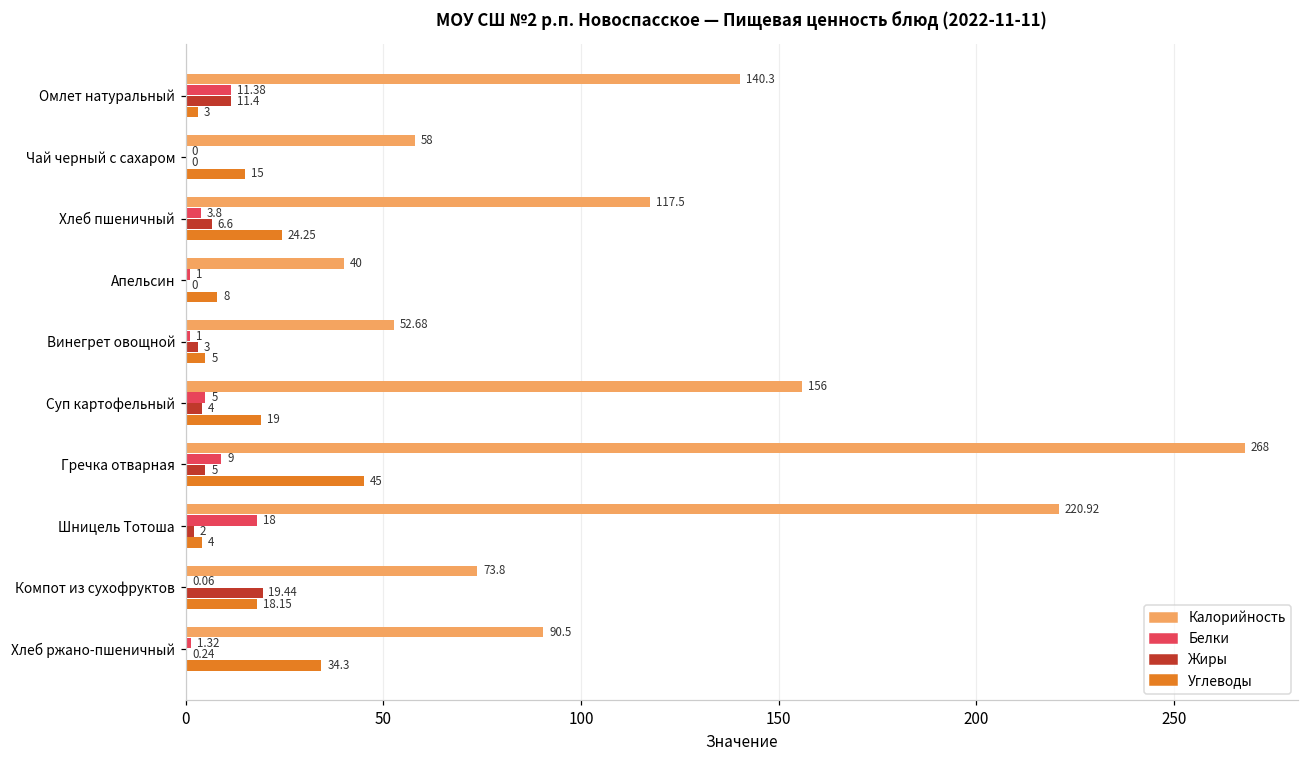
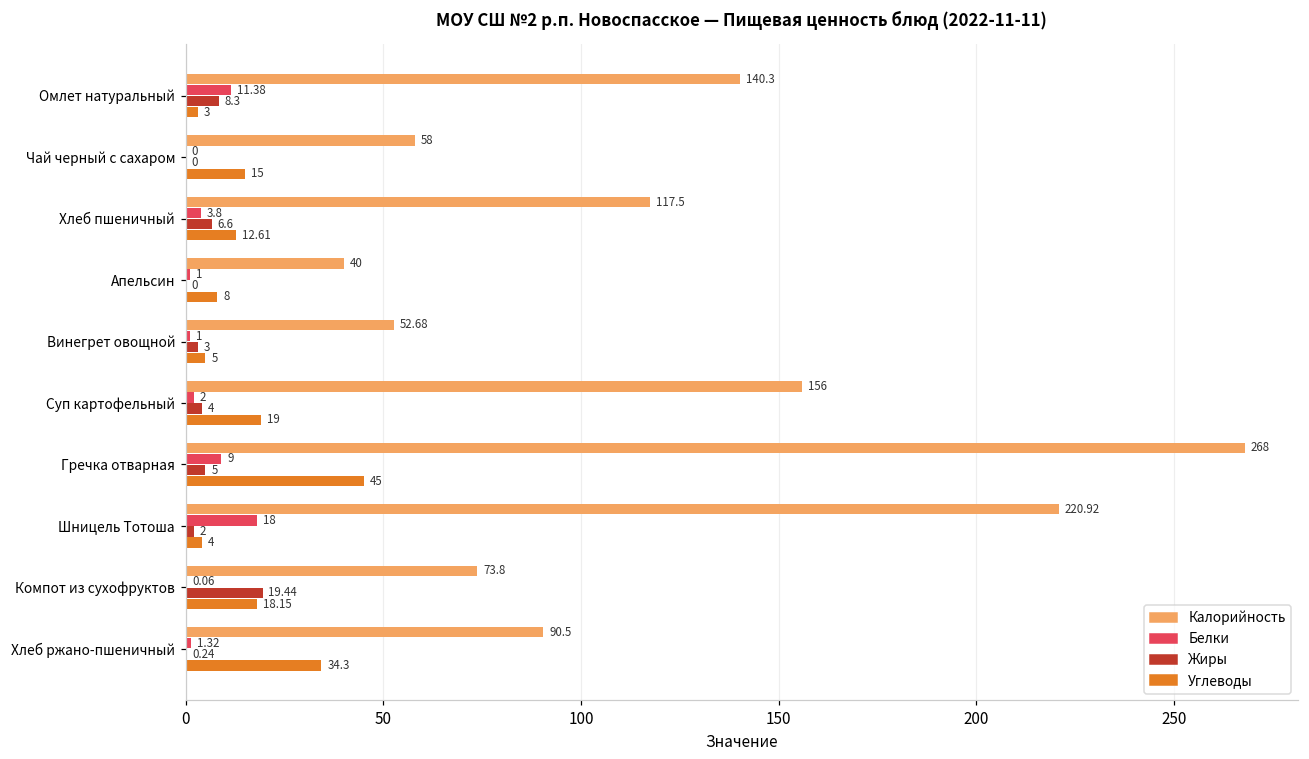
Жиры, Омлет натуральный: 11.4 -> 8.3
Углеводы, Хлеб пшеничный: 24.25 -> 12.61
Белки, Суп картофельный: 5 -> 2
